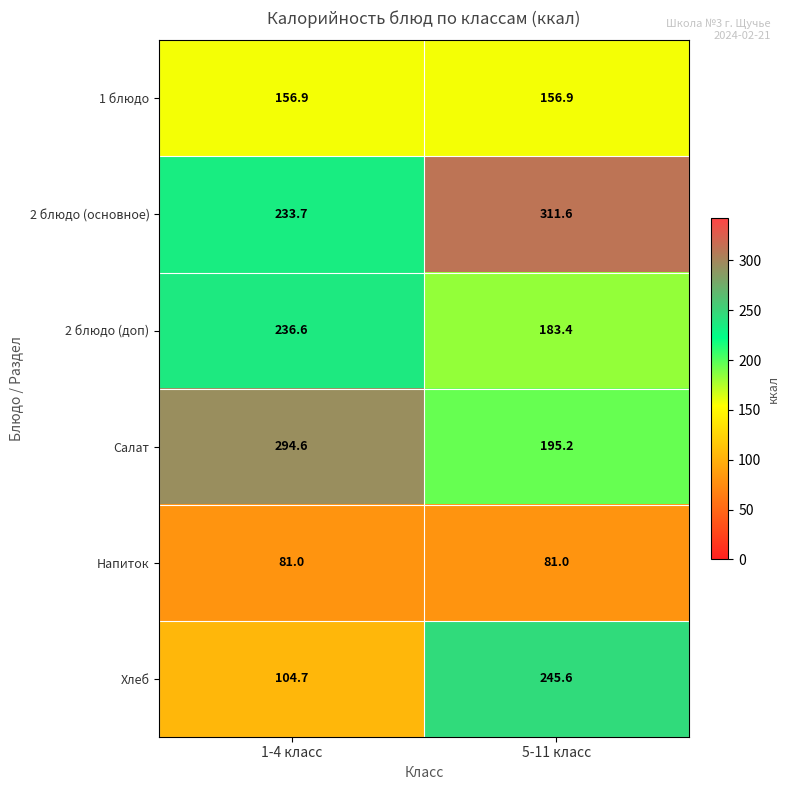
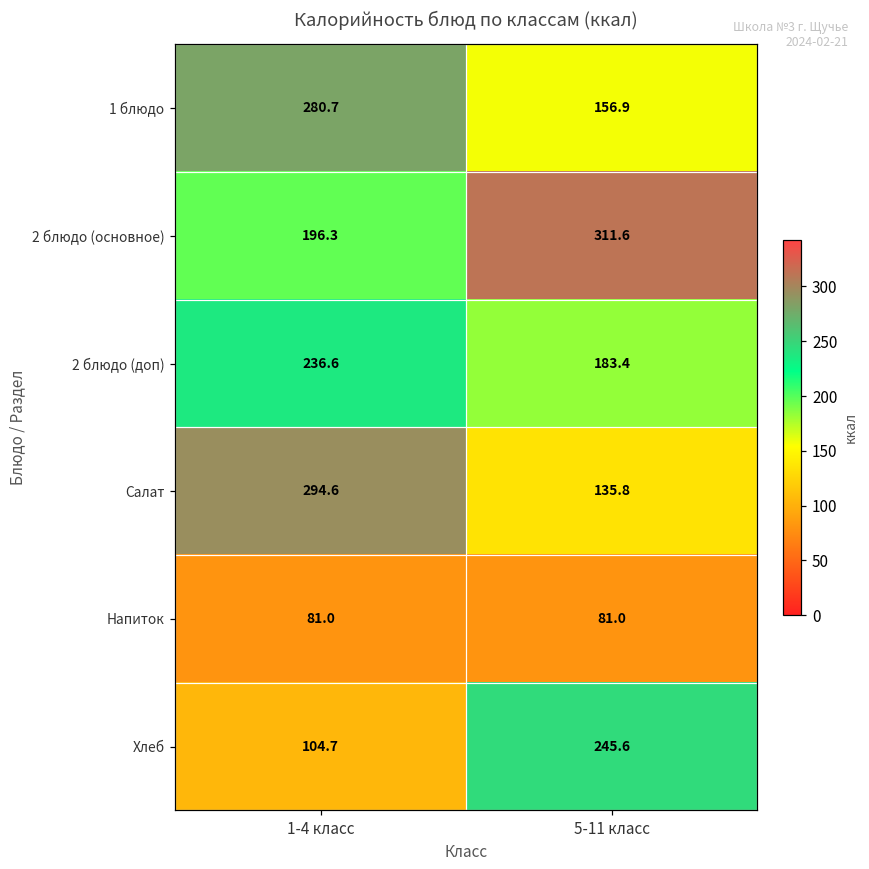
1 блюдо, 1-4 класс: 156.9 -> 280.7
2 блюдо (основное), 1-4 класс: 233.7 -> 196.3
Салат, 5-11 класс: 195.2 -> 135.8
